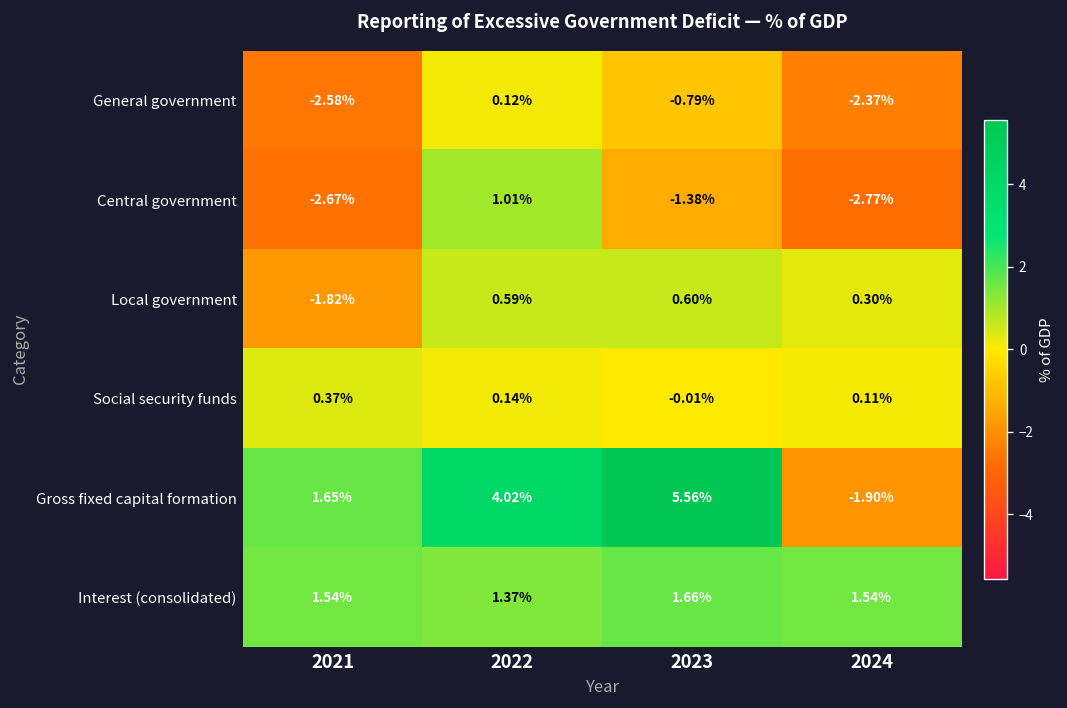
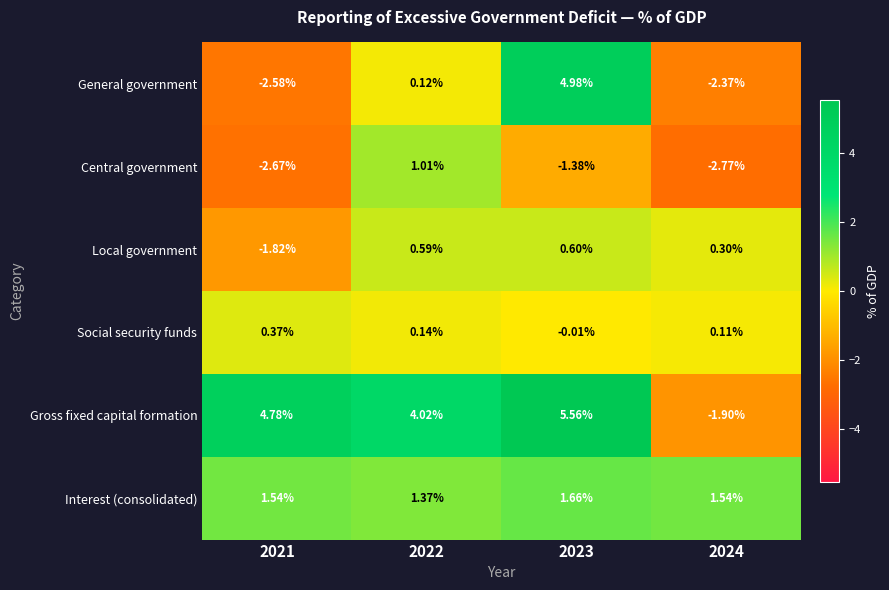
General government, 2023: -0.79% -> 4.98%
Gross fixed capital formation, 2021: 1.65% -> 4.78%
